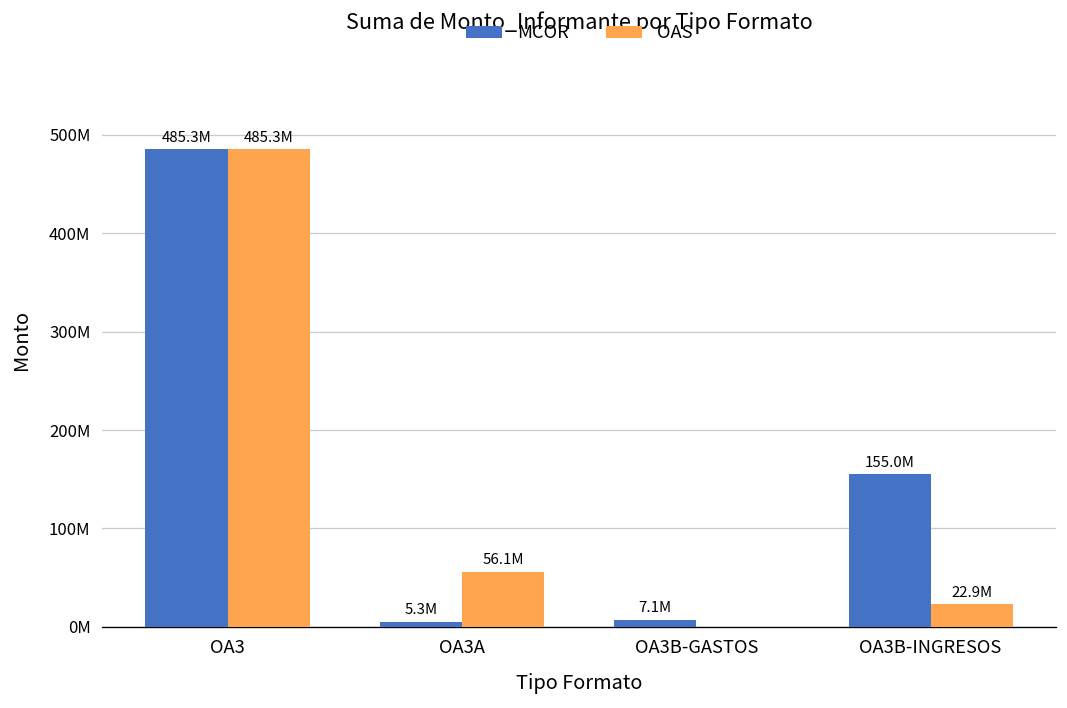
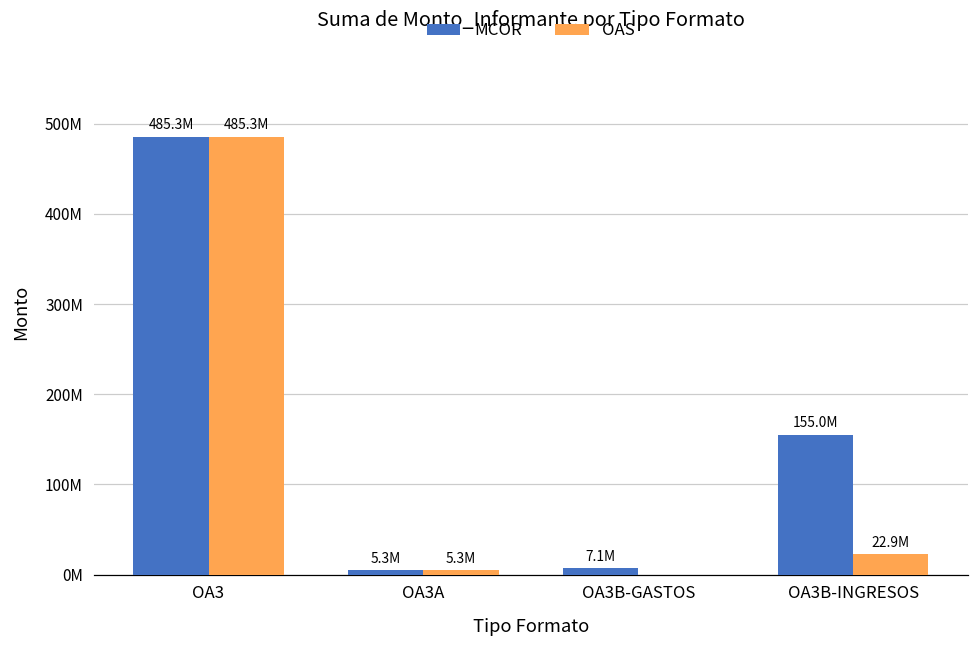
OAS, OA3A: 56.1M -> 5.3M
